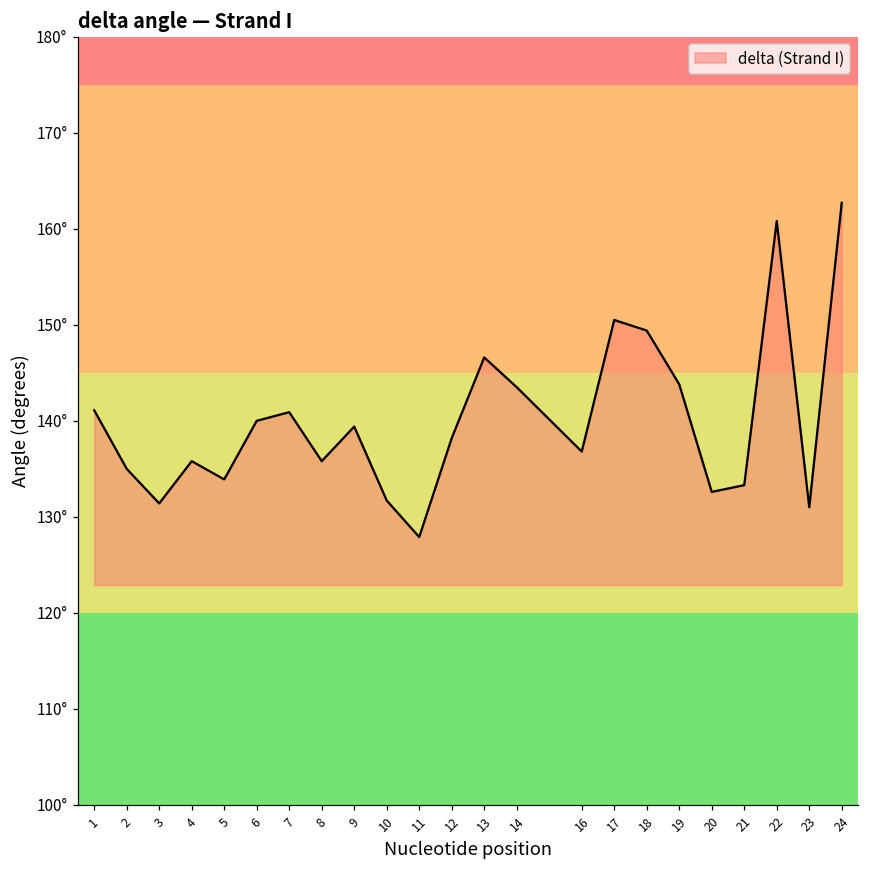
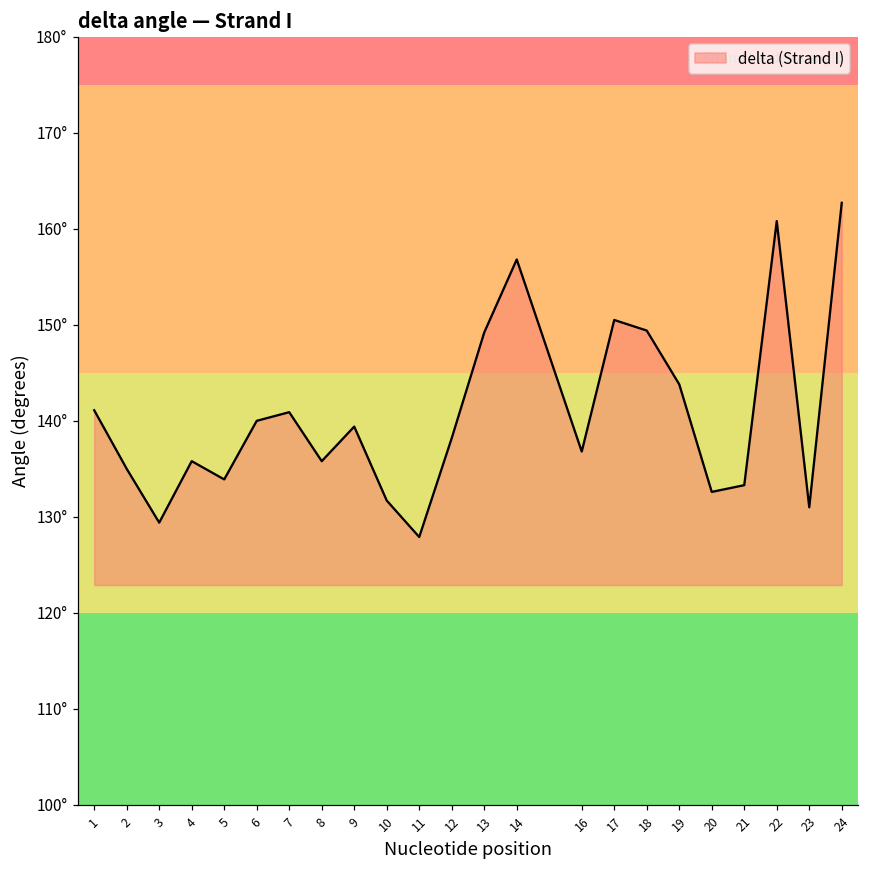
3: 131° -> 129°
13: 147° -> 149°
14: 144° -> 157°
